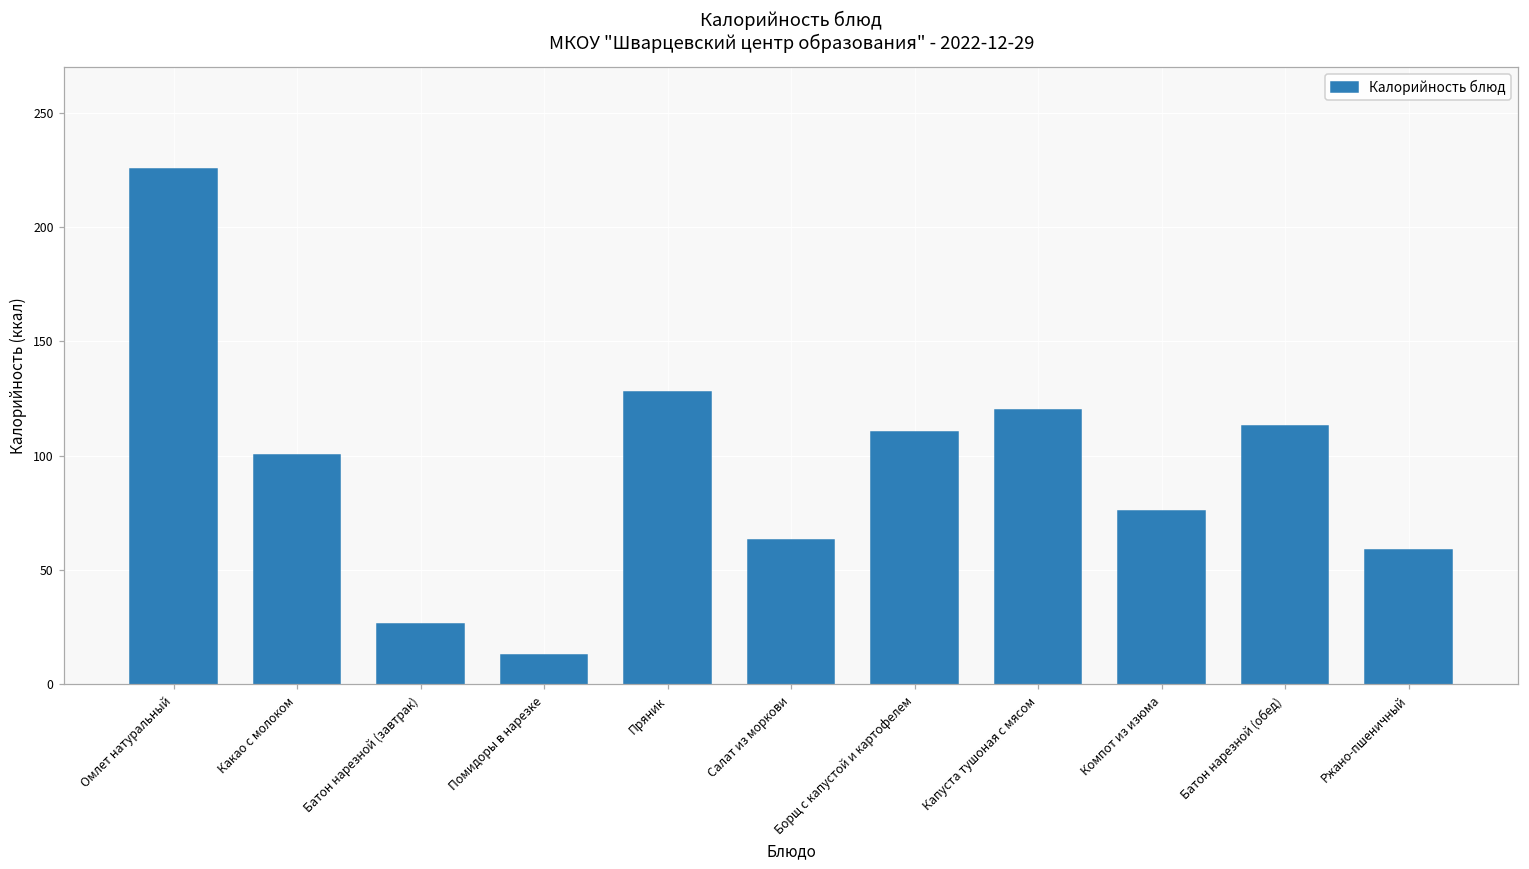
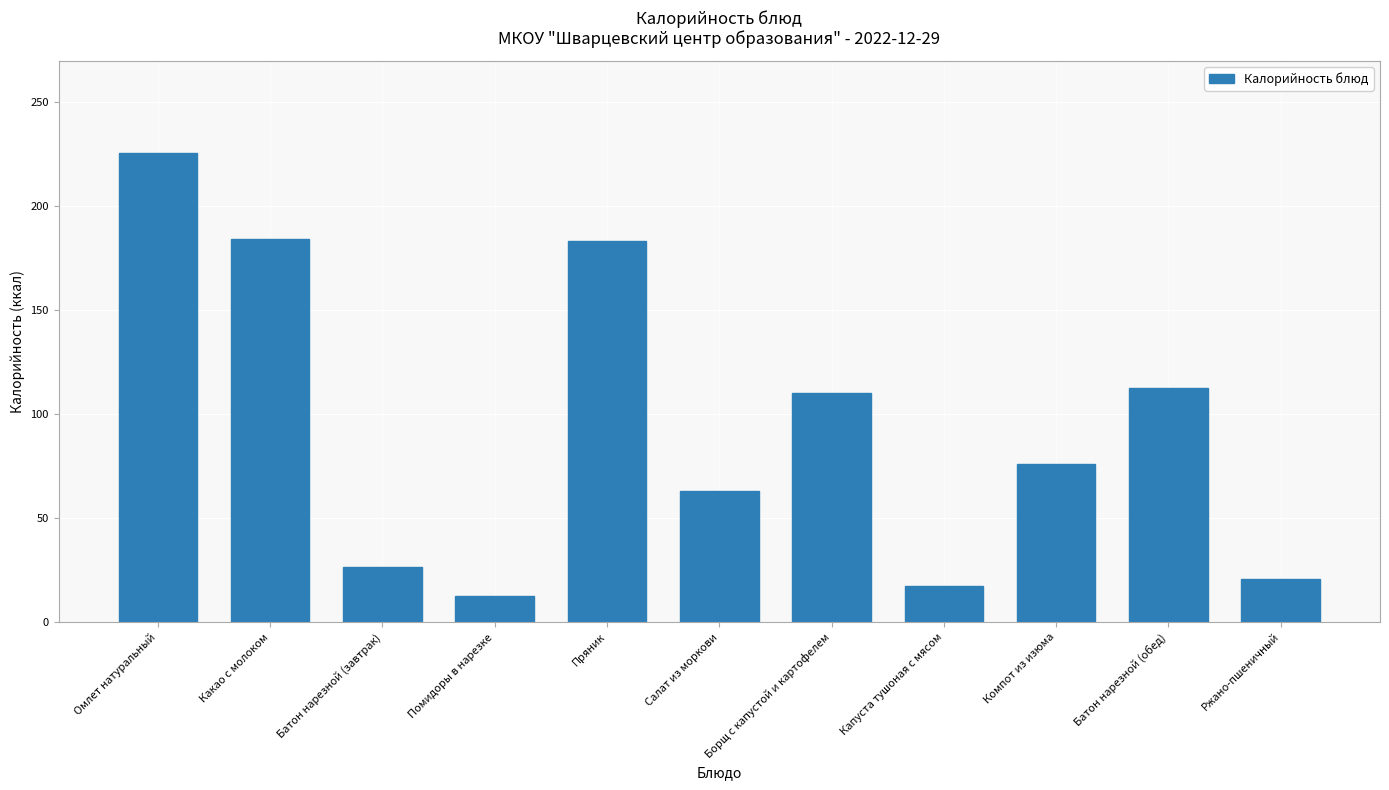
Какао с молоком: 100 -> 184
Пряник: 128 -> 183
Капуста тушоная с мясом: 120 -> 17
Ржано-пшеничный: 59 -> 21
